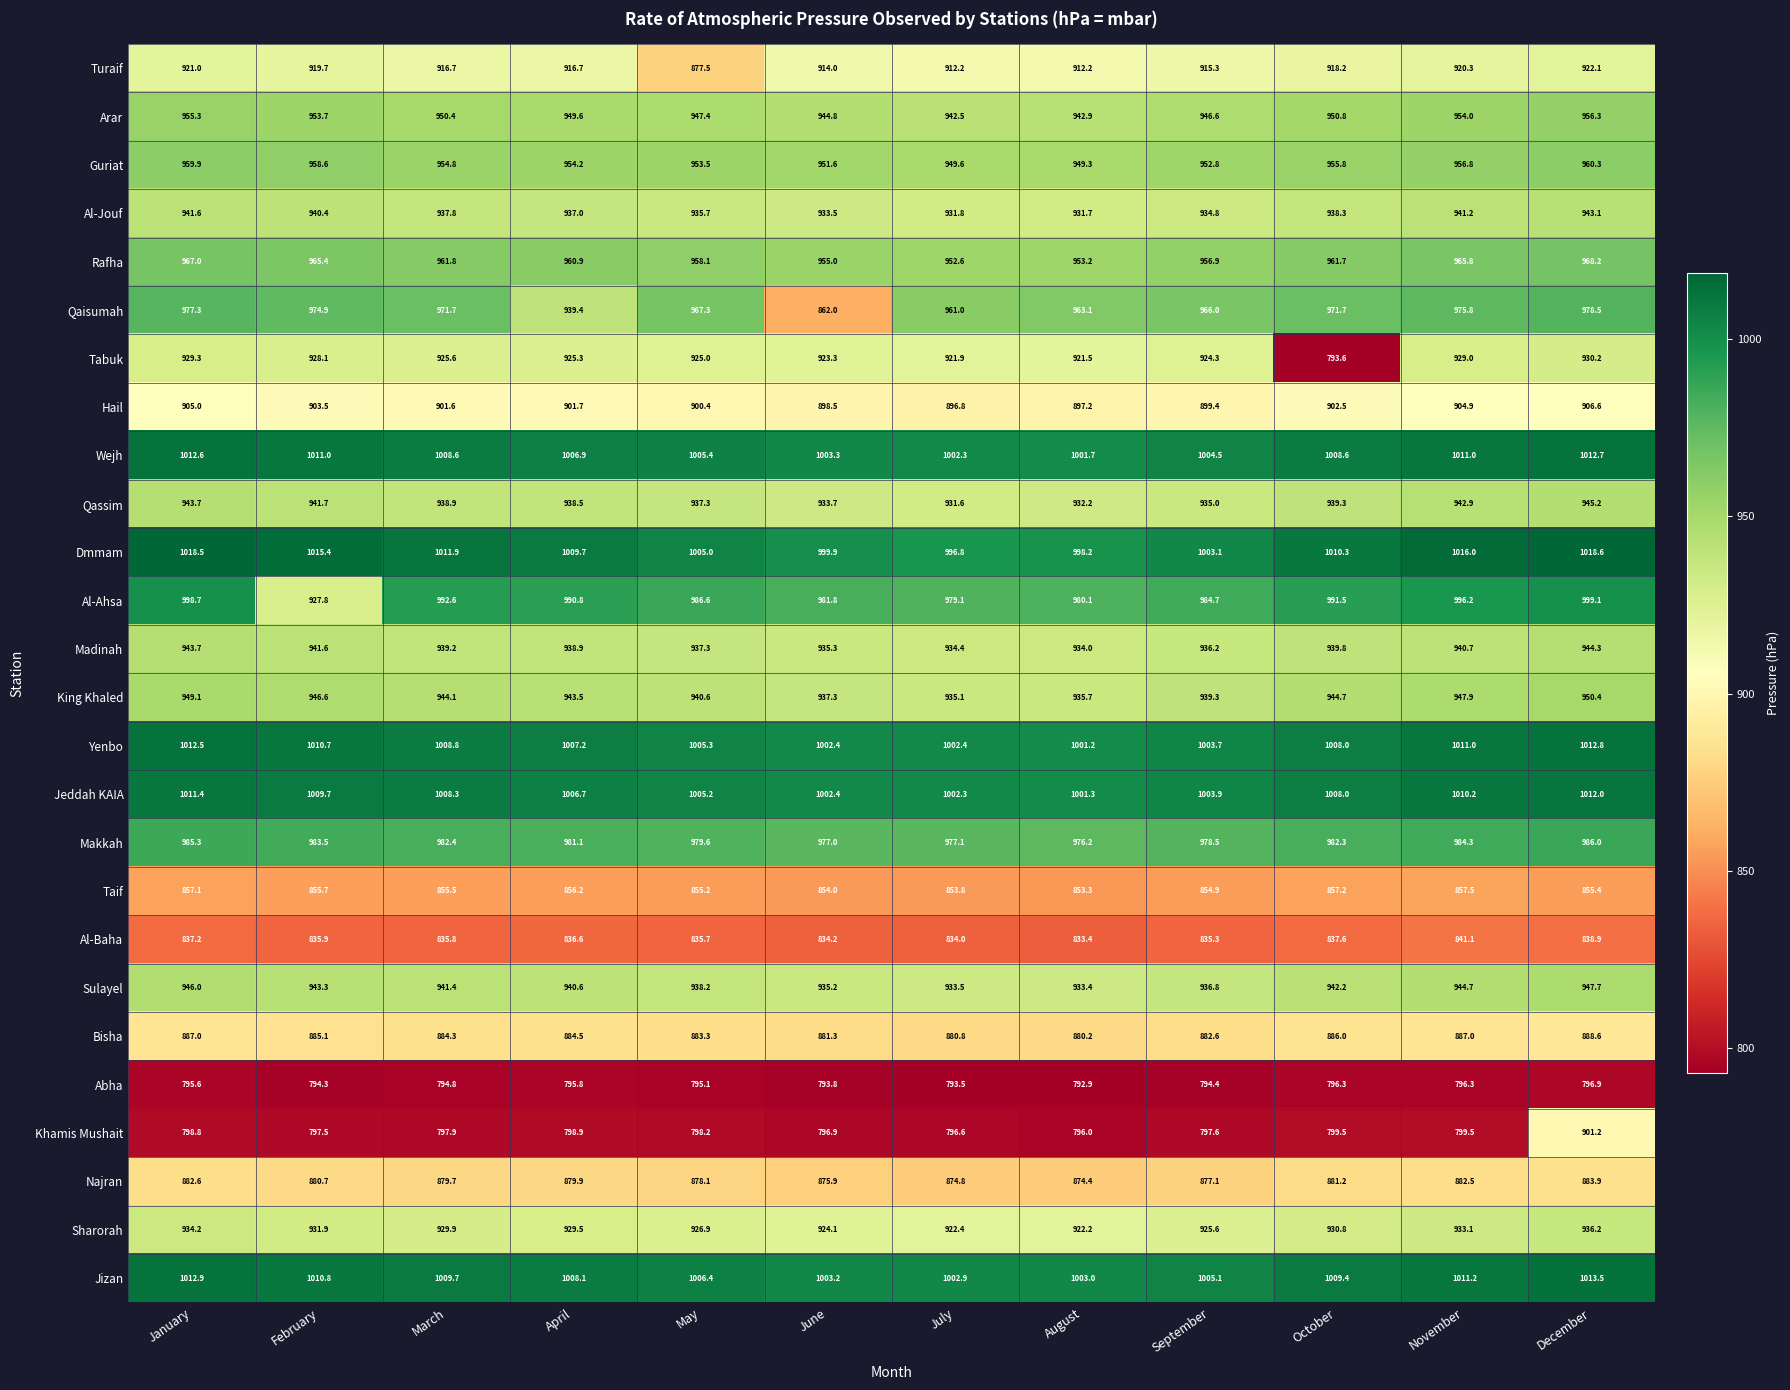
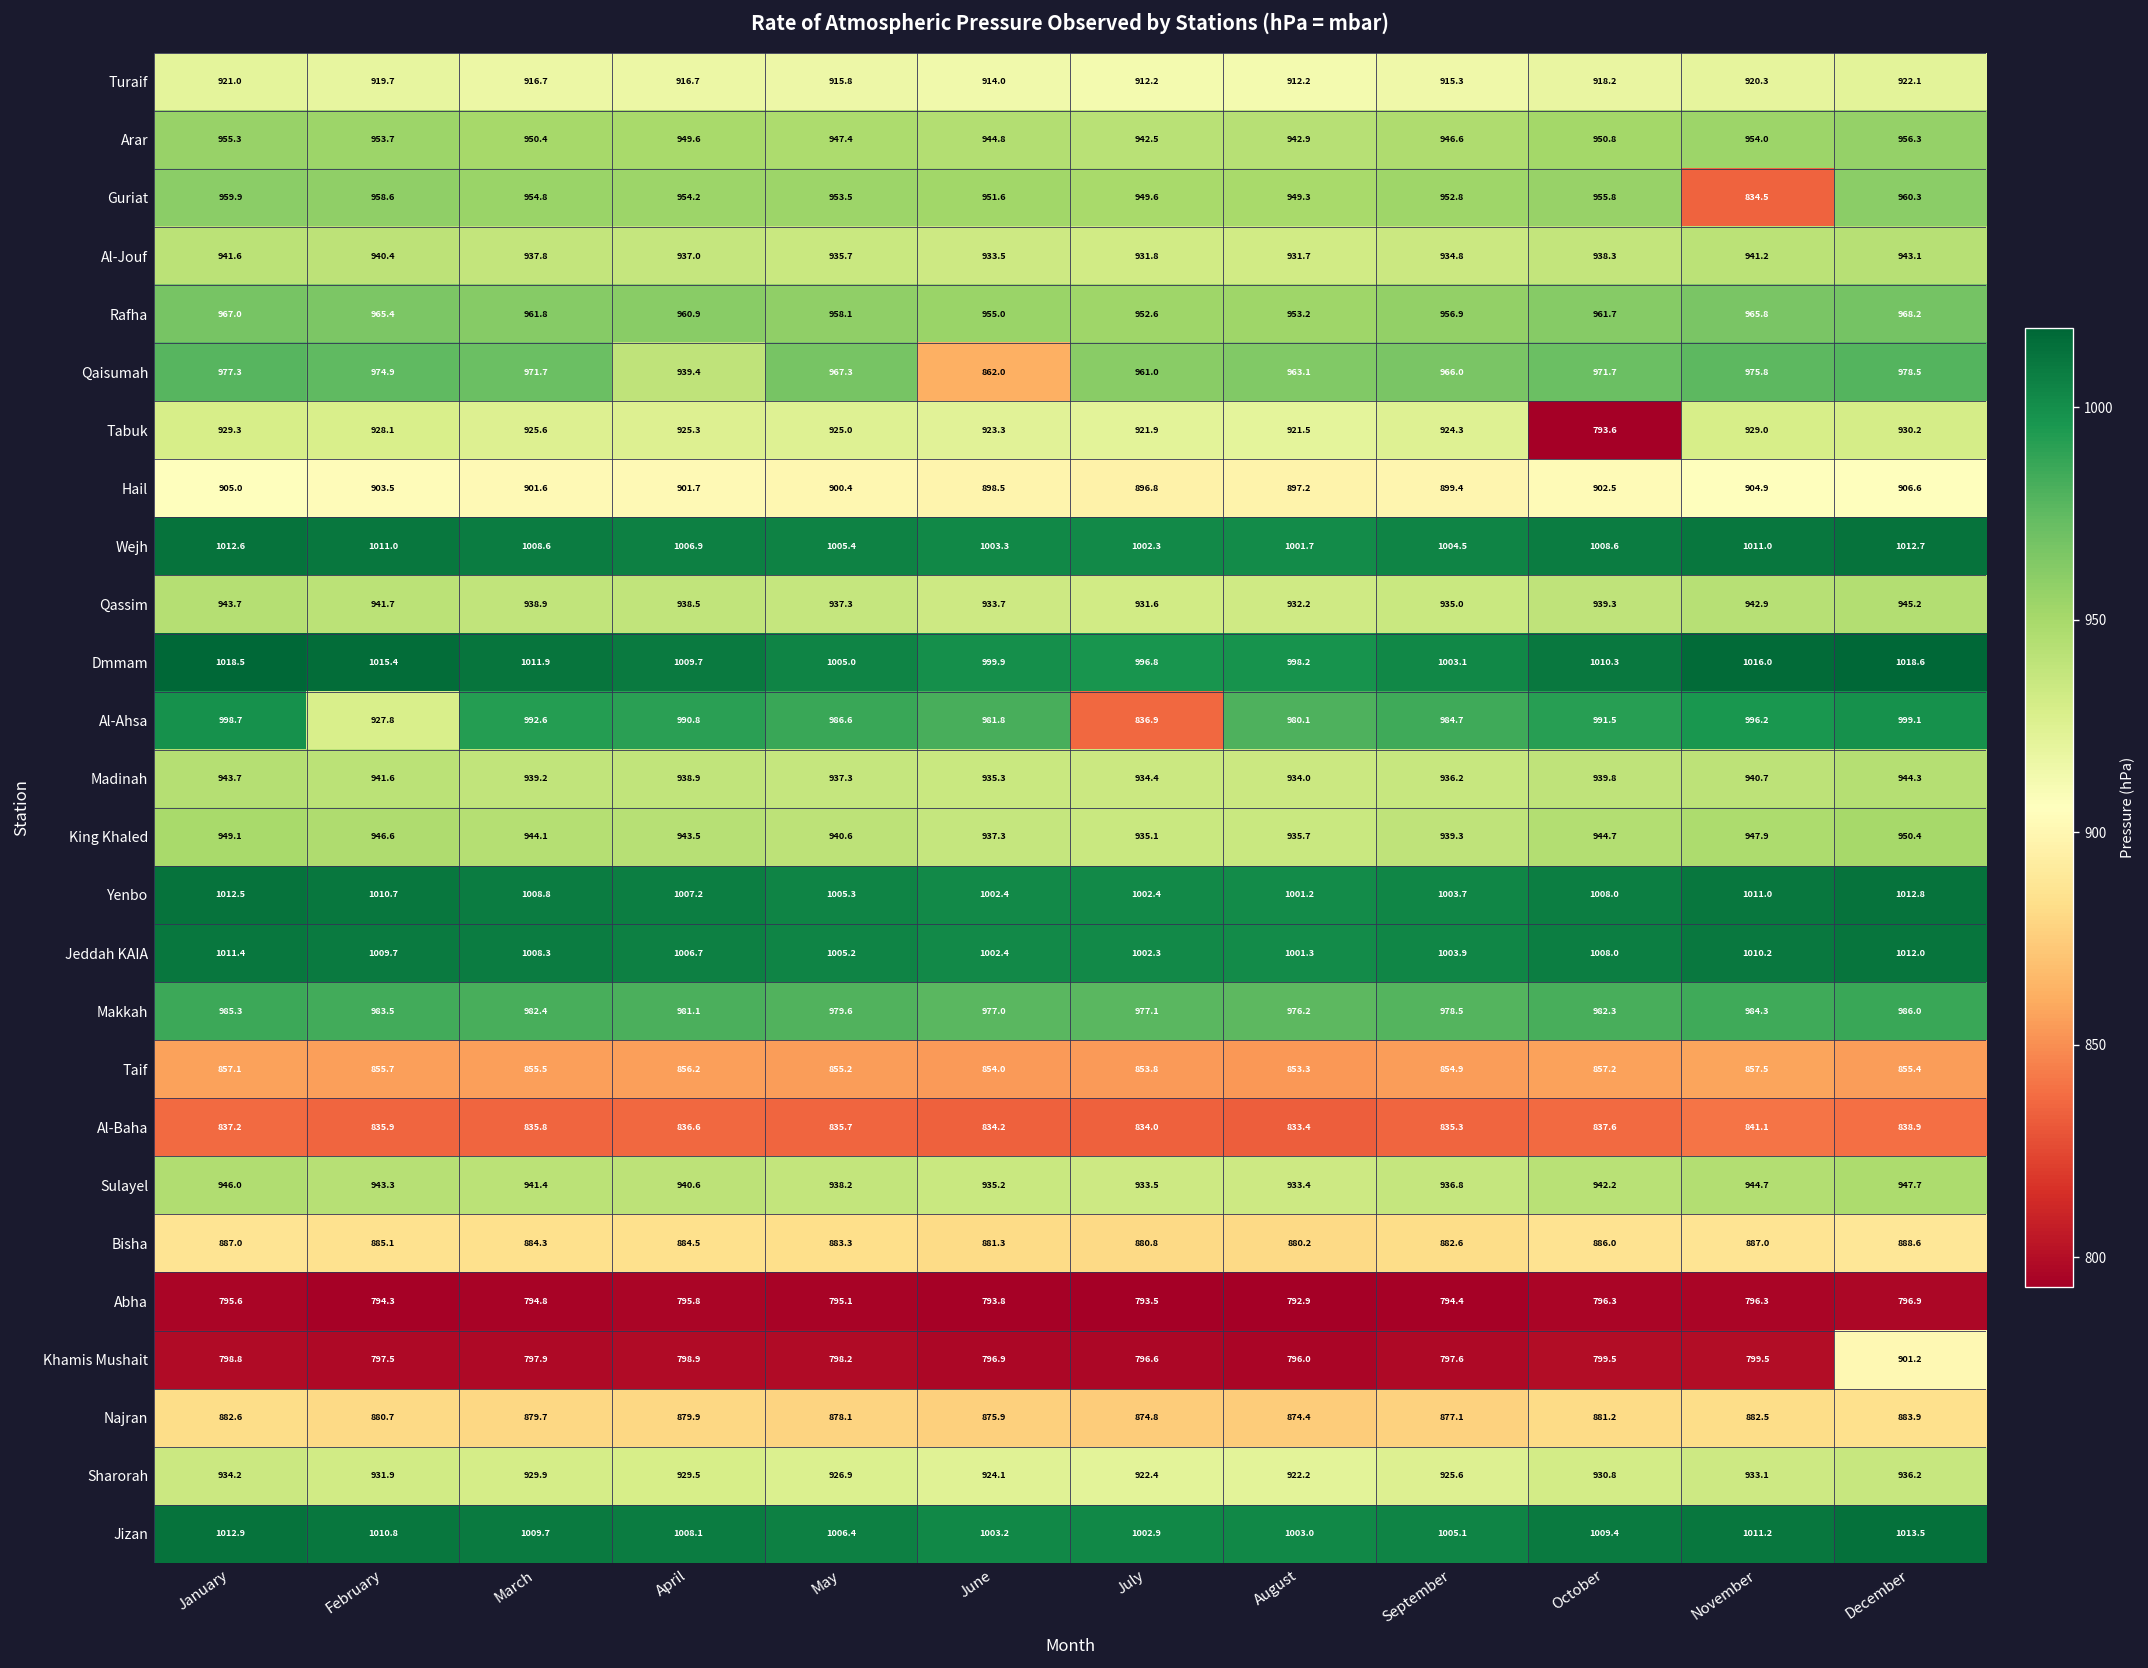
Turaif, May: 877.5 -> 915.8
Guriat, November: 956.8 -> 834.5
Al-Ahsa, July: 979.1 -> 836.9
